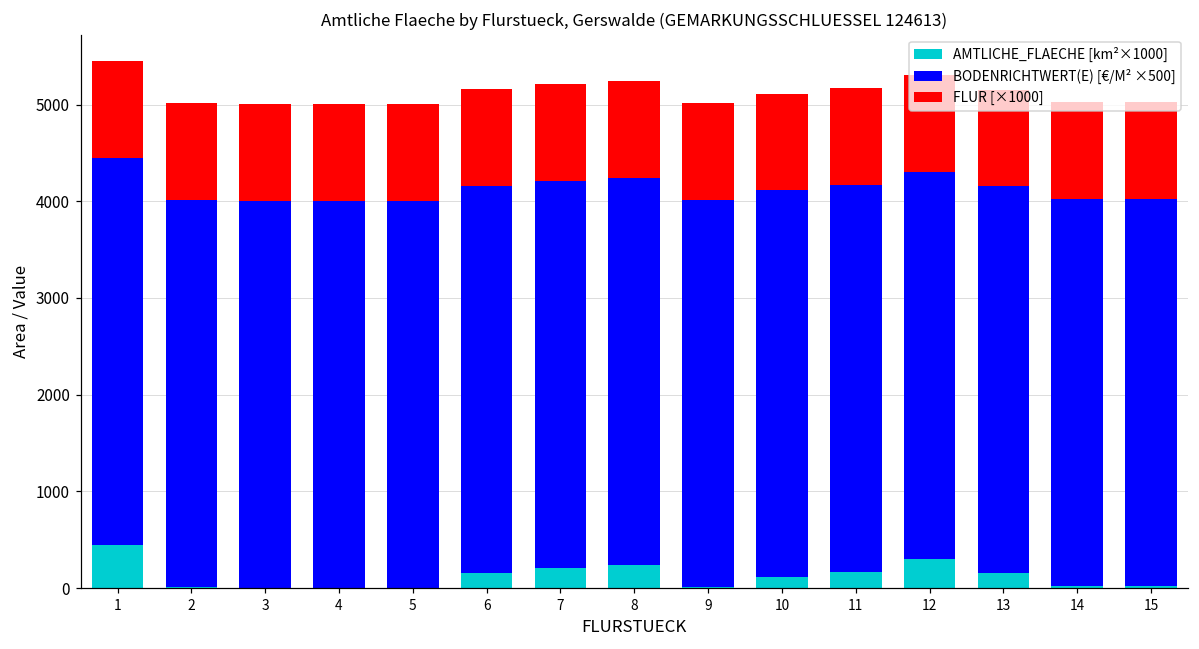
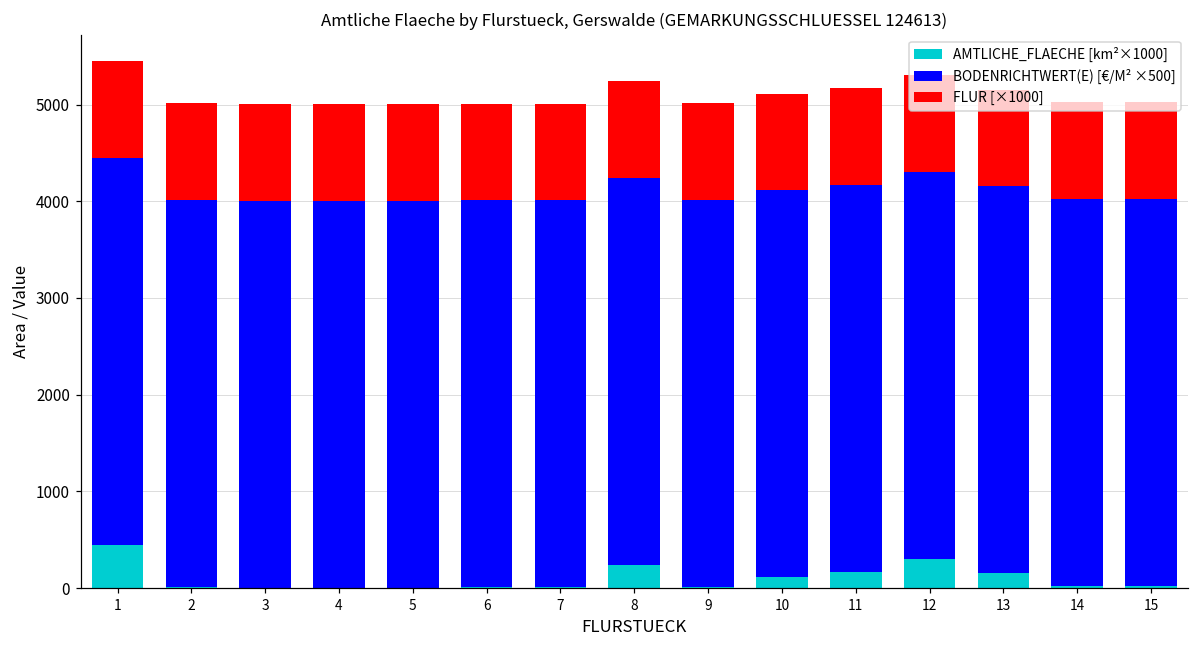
AMTLICHE_FLAECHE [km²×1000], 6: 200 -> 0
AMTLICHE_FLAECHE [km²×1000], 7: 200 -> 0
